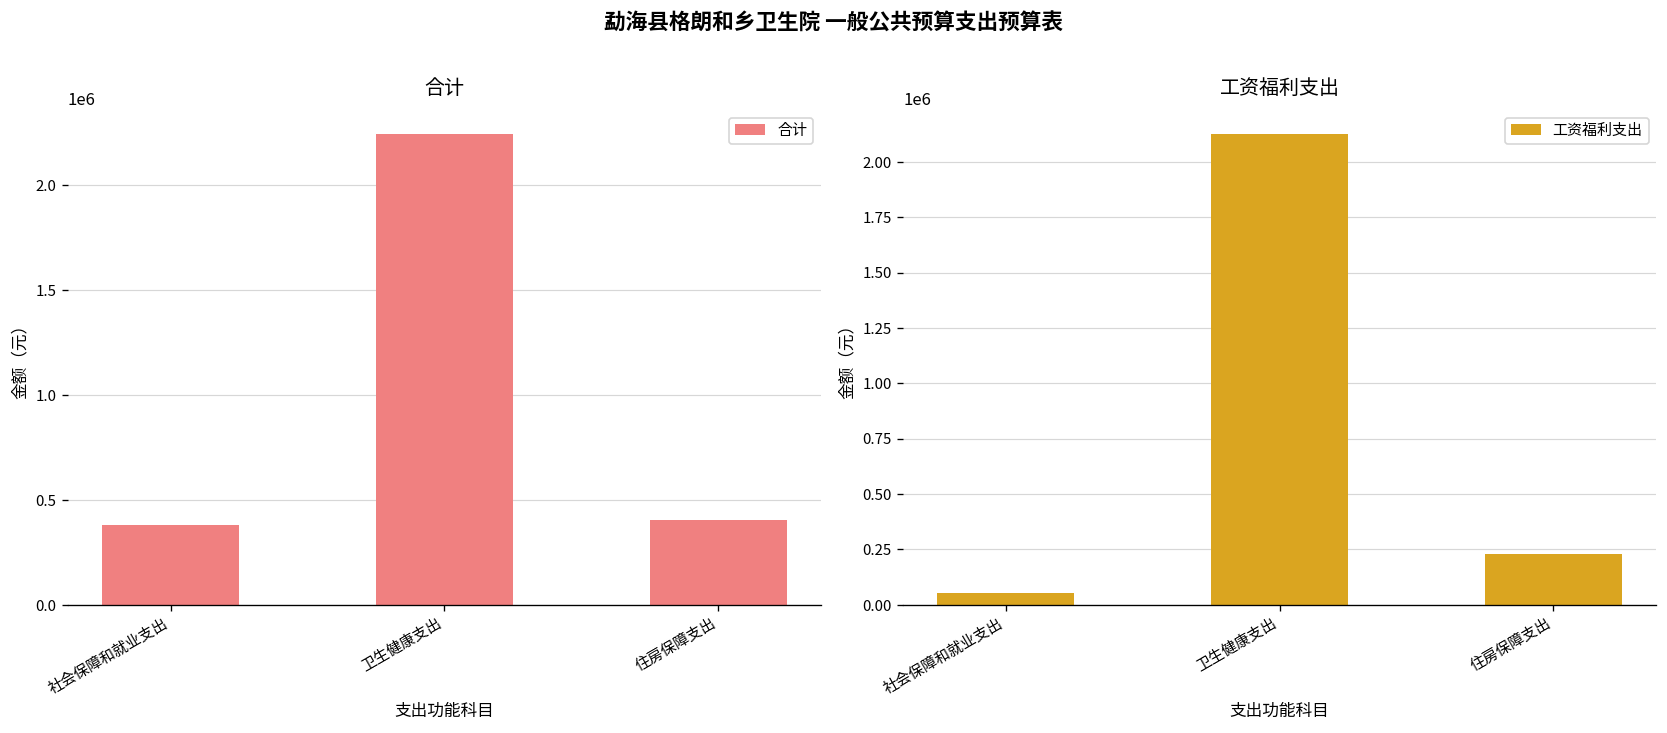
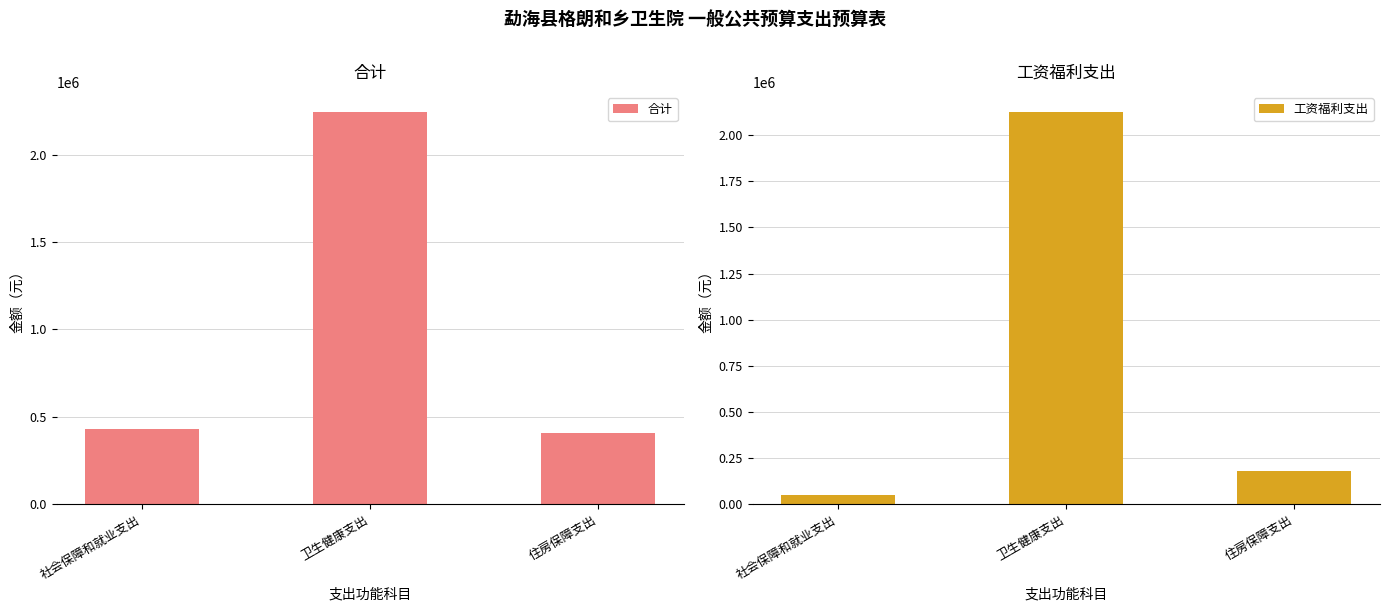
合计, 社会保障和就业支出: 380000 -> 430000
工资福利支出, 住房保障支出: 230000 -> 180000
